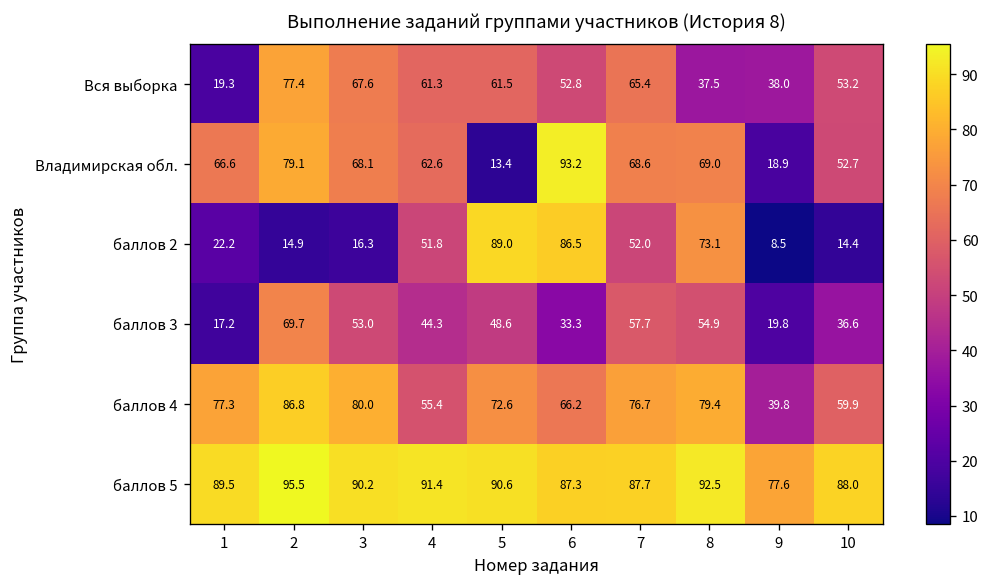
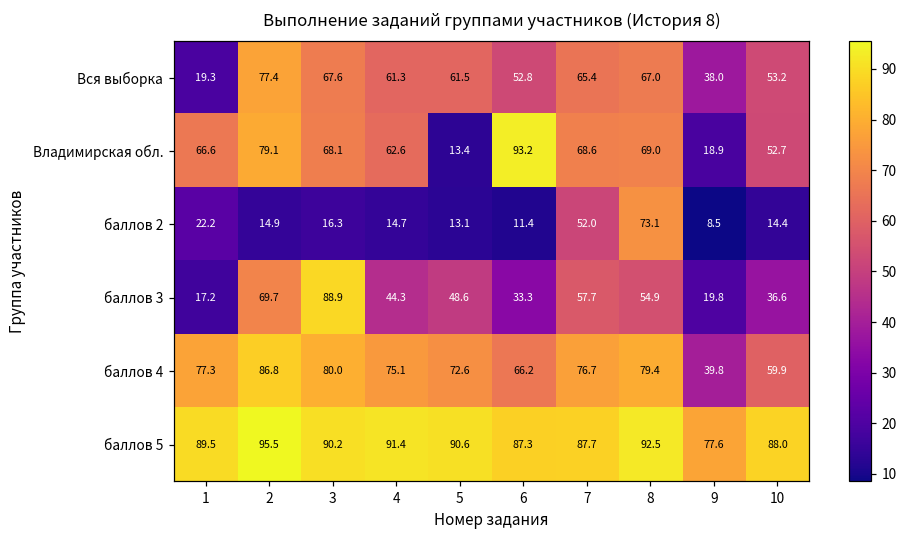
Вся выборка, 8: 37.5 -> 67.0
баллов 2, 4: 51.8 -> 14.7
баллов 2, 5: 89.0 -> 13.1
баллов 2, 6: 86.5 -> 11.4
баллов 3, 3: 53.0 -> 88.9
баллов 4, 4: 55.4 -> 75.1
